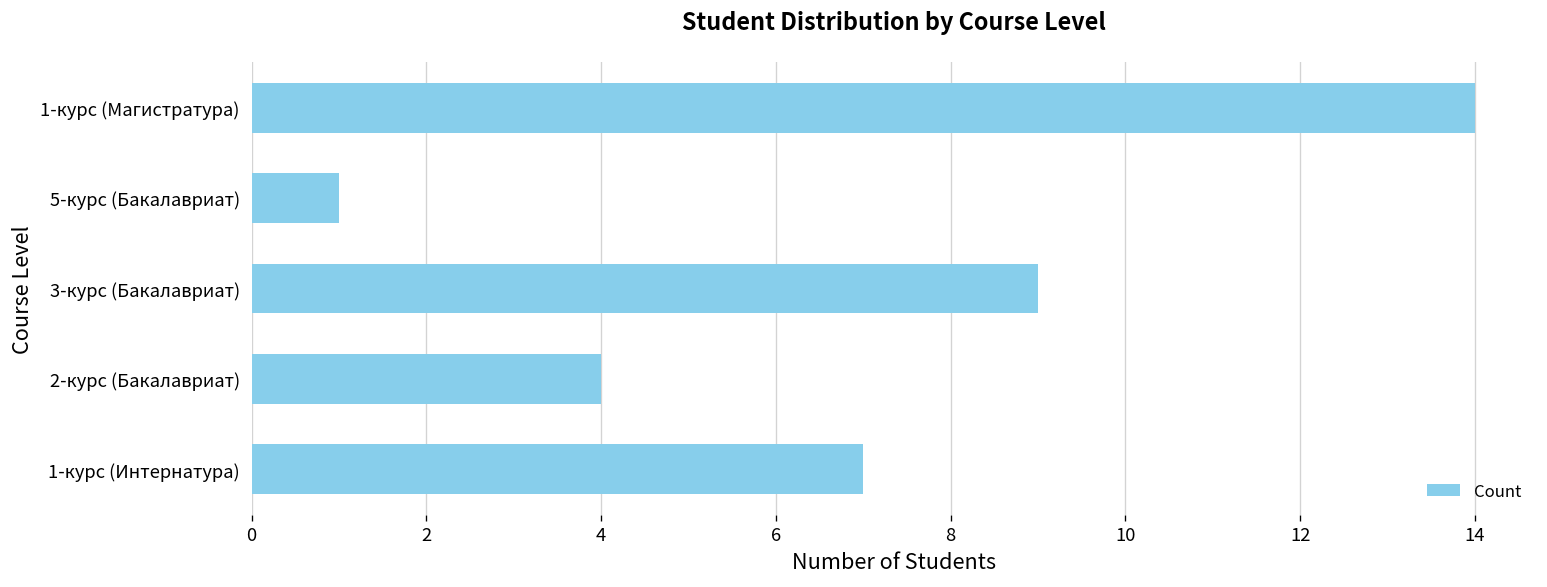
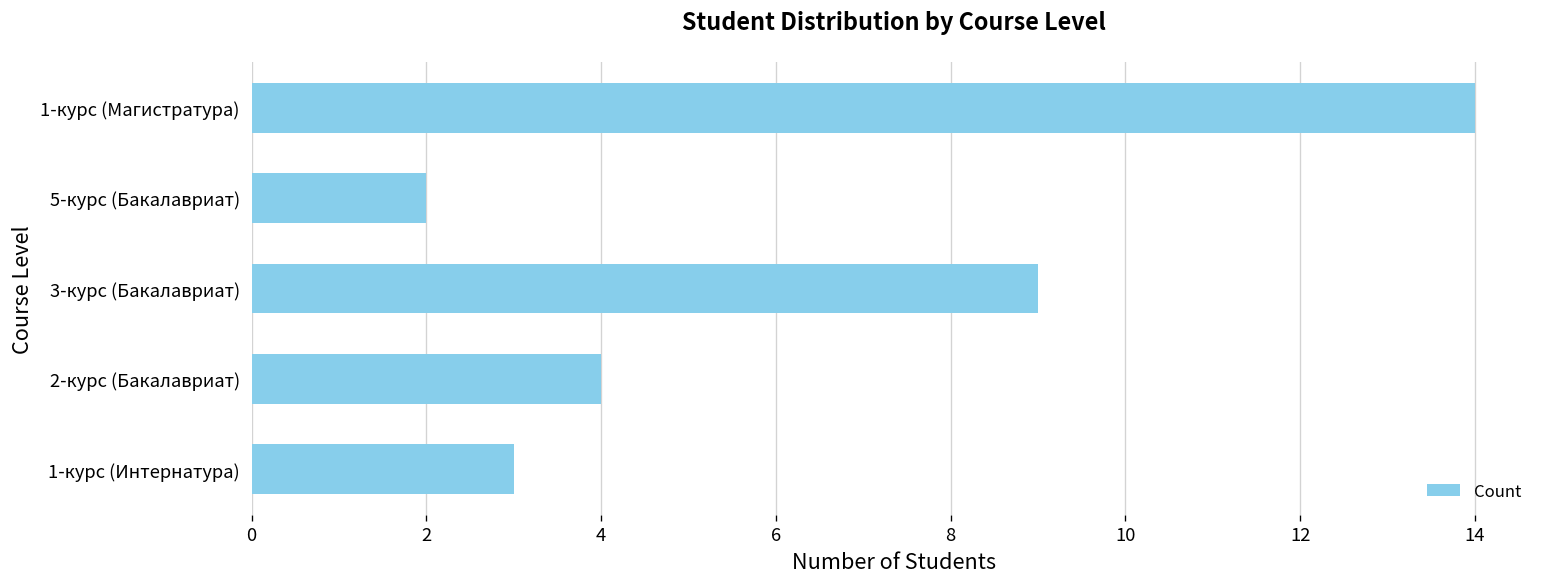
5-курс (Бакалавриат): 1 -> 2
1-курс (Интернатура): 7 -> 3
